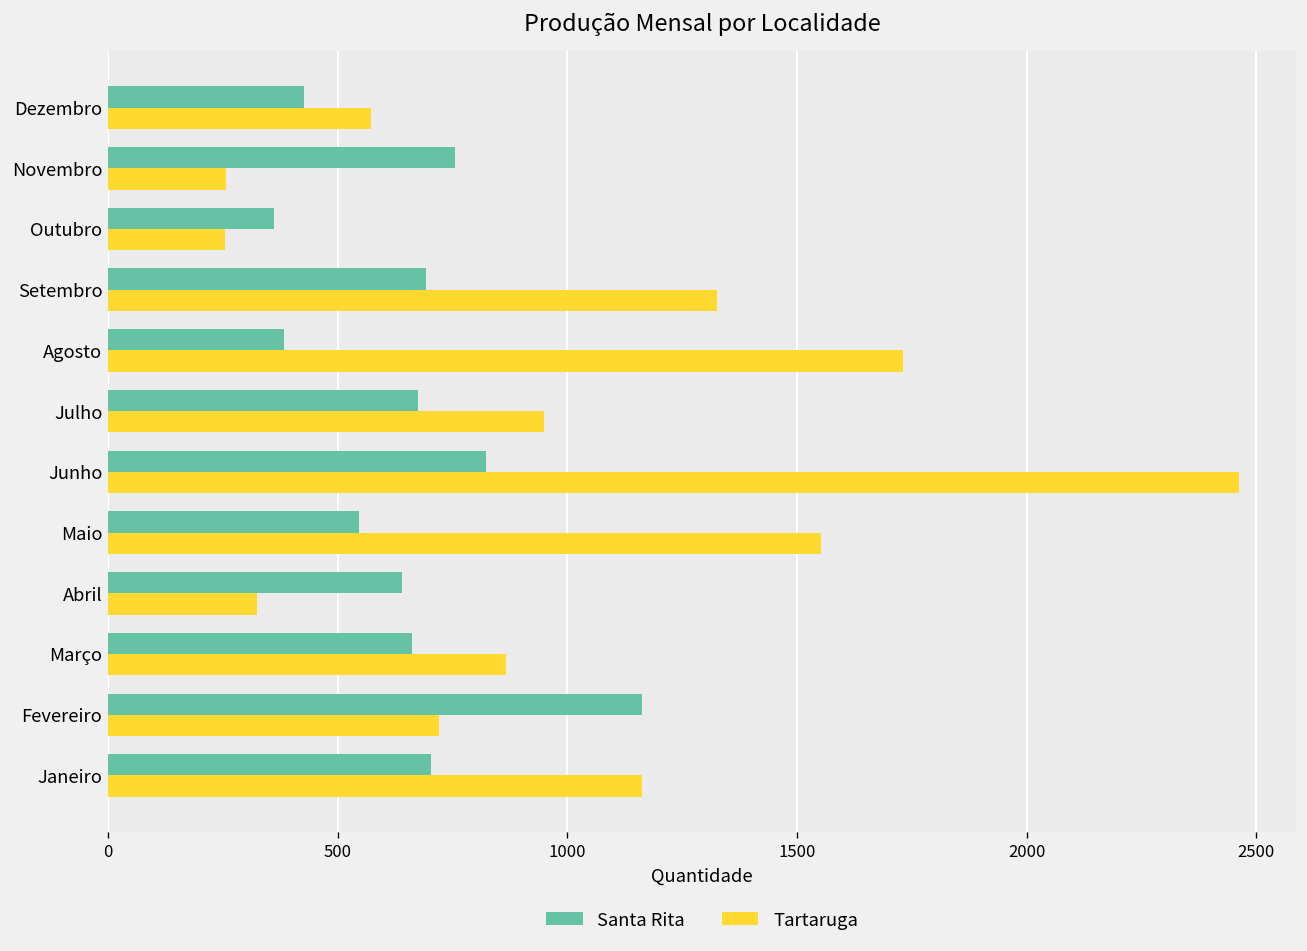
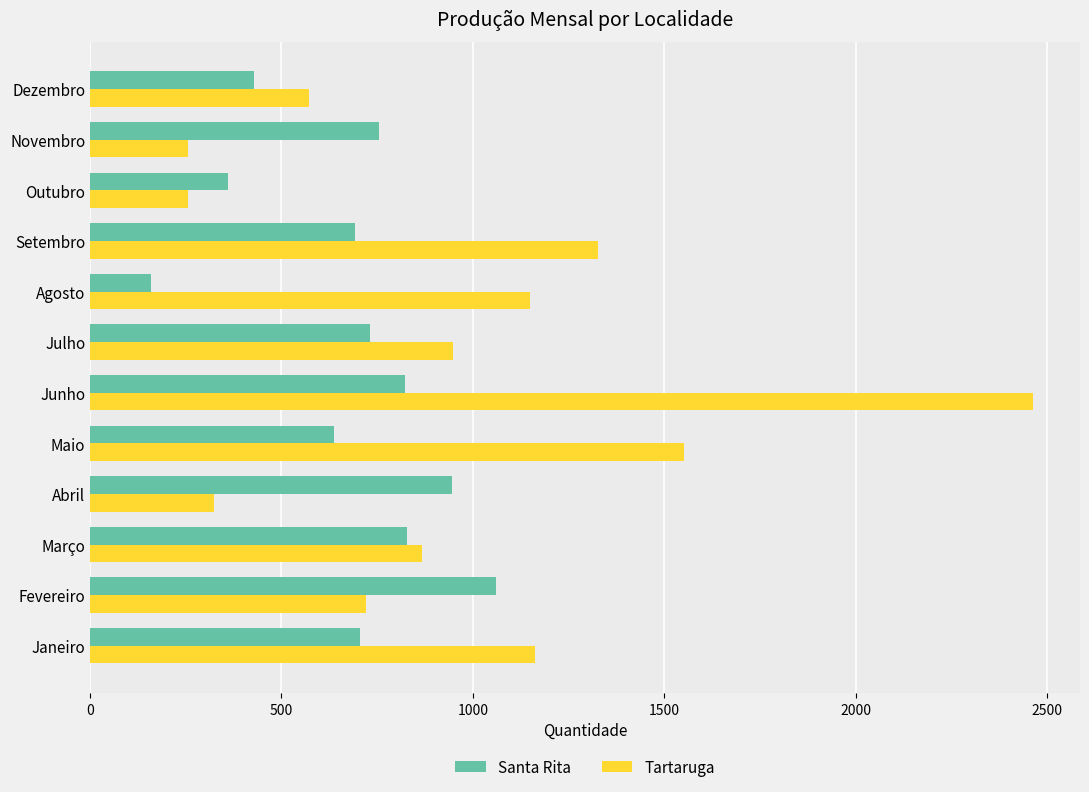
Santa Rita, Agosto: 380 -> 160
Tartaruga, Agosto: 1730 -> 1150
Santa Rita, Julho: 670 -> 730
Santa Rita, Maio: 550 -> 640
Santa Rita, Abril: 640 -> 950
Santa Rita, Março: 660 -> 830
Santa Rita, Fevereiro: 1160 -> 1060
